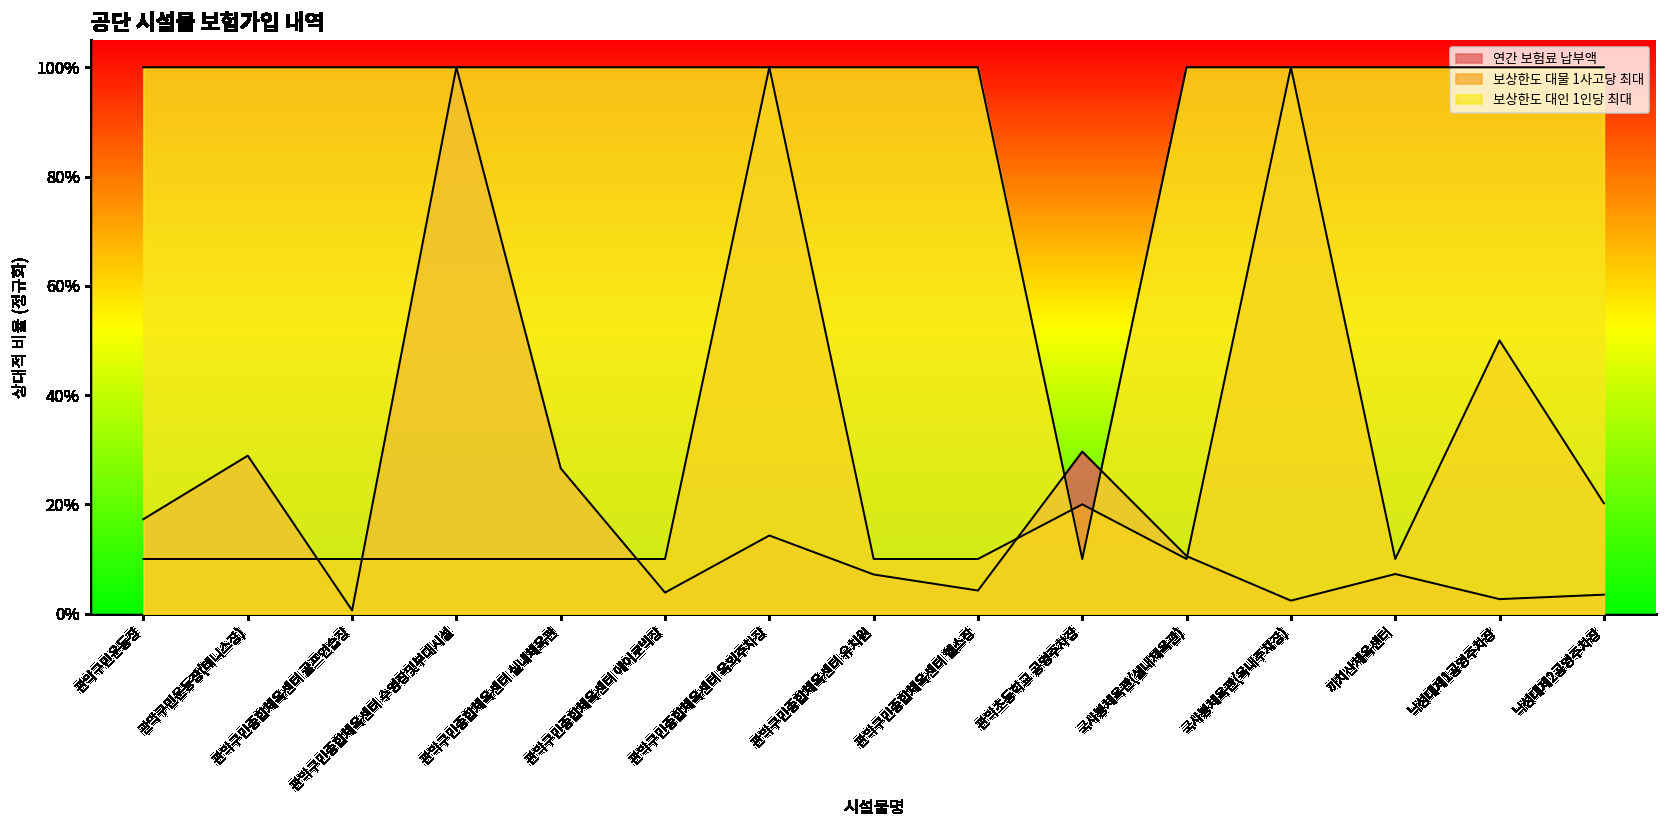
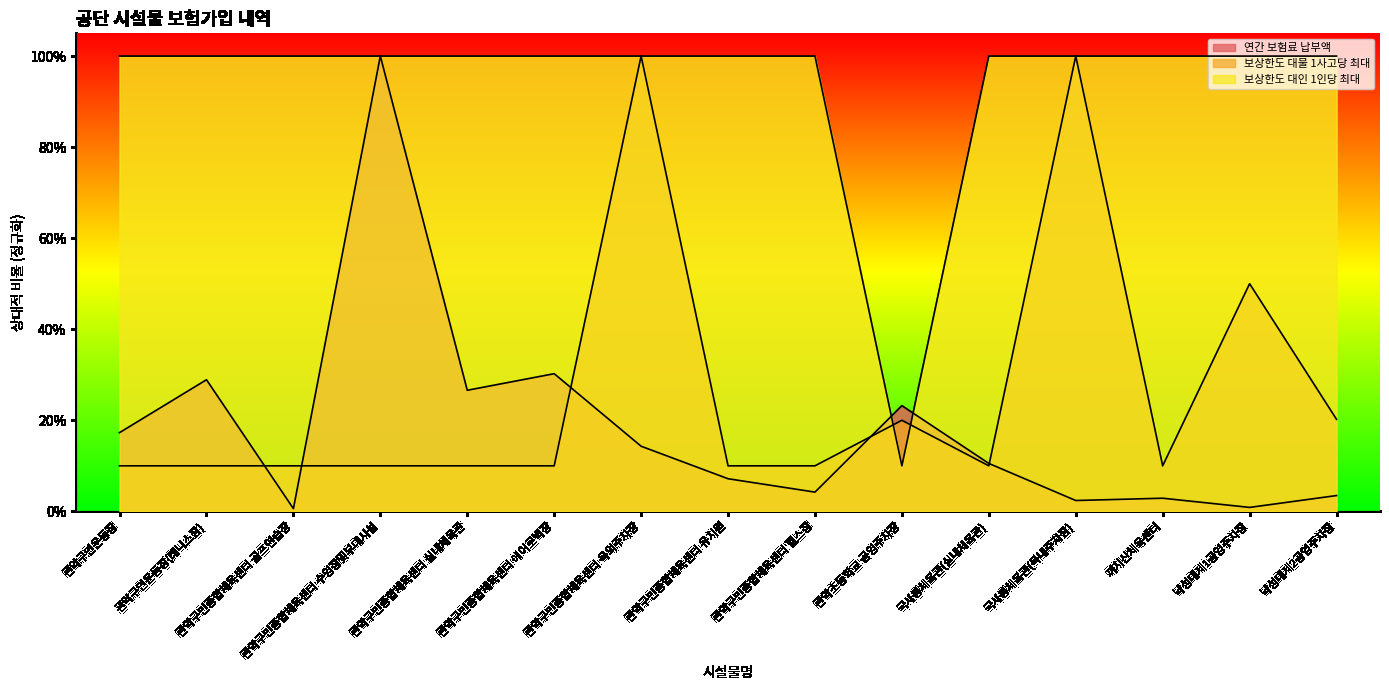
연간 보험료 납부액, 관악구민종합체육센터 에어로빅장: 4% -> 30%
연간 보험료 납부액, 관악초등학교 공영주차장: 30% -> 23%
연간 보험료 납부액, 까치산체육센터: 7% -> 3%
연간 보험료 납부액, 낙성대제1공영주차장: 3% -> 1%
